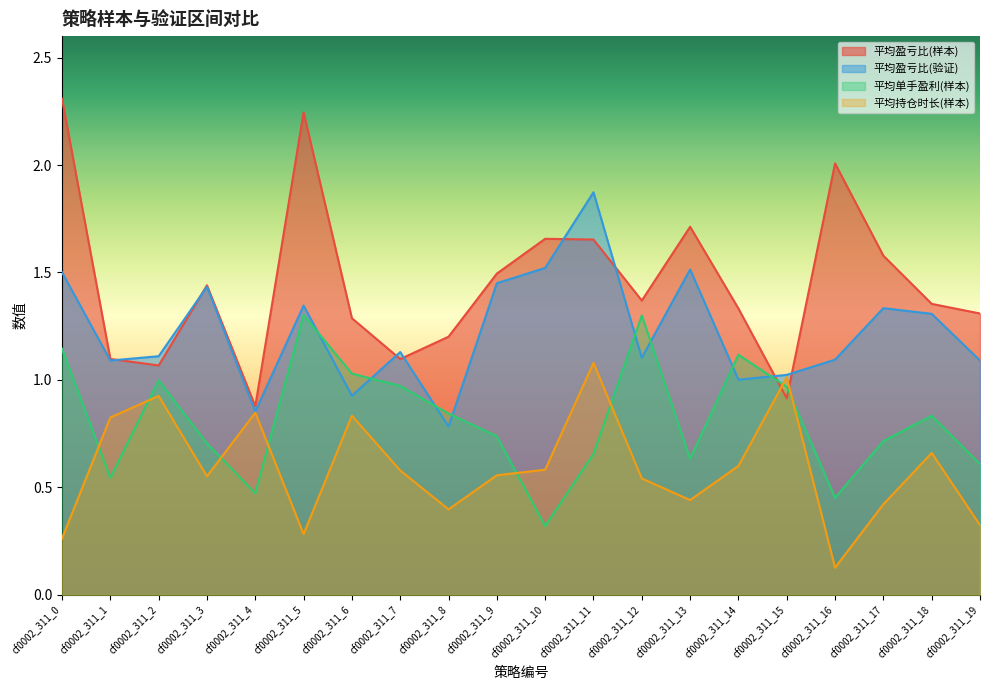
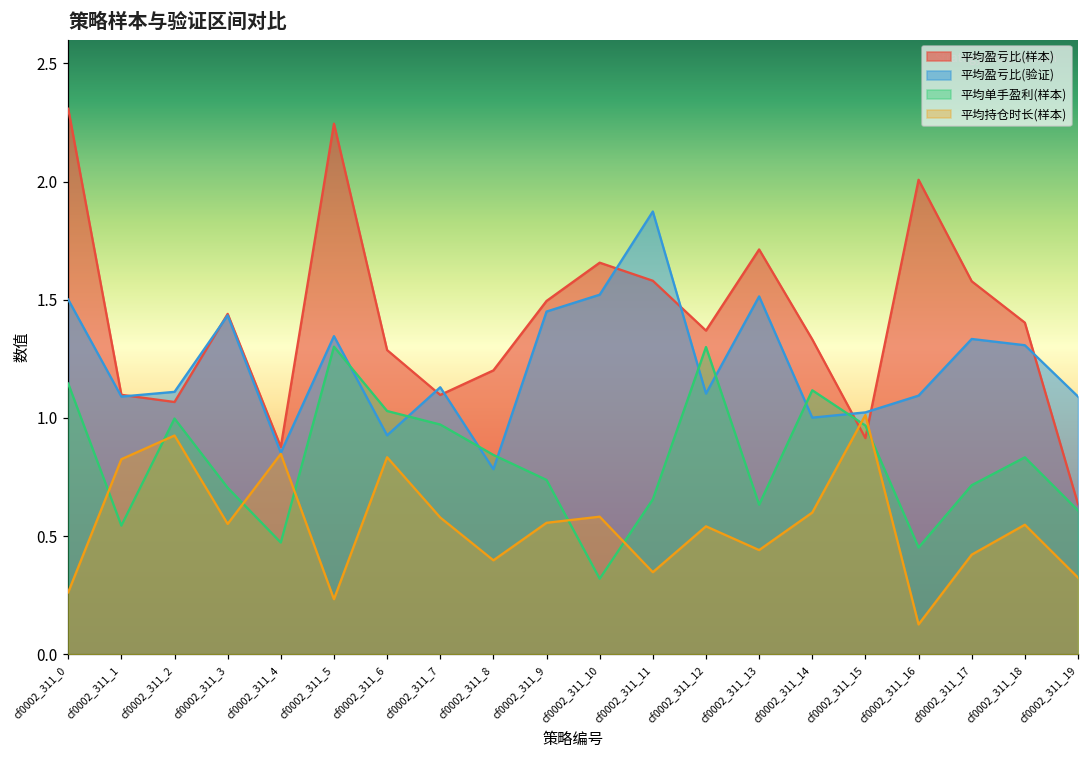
平均持仓时长(样本), cf0002_311_5: 0.28 -> 0.23
平均盈亏比(样本), cf0002_311_11: 1.65 -> 1.58
平均持仓时长(样本), cf0002_311_11: 1.08 -> 0.35
平均盈亏比(样本), cf0002_311_18: 1.35 -> 1.40
平均持仓时长(样本), cf0002_311_18: 0.66 -> 0.55
平均盈亏比(样本), cf0002_311_19: 1.31 -> 0.64
